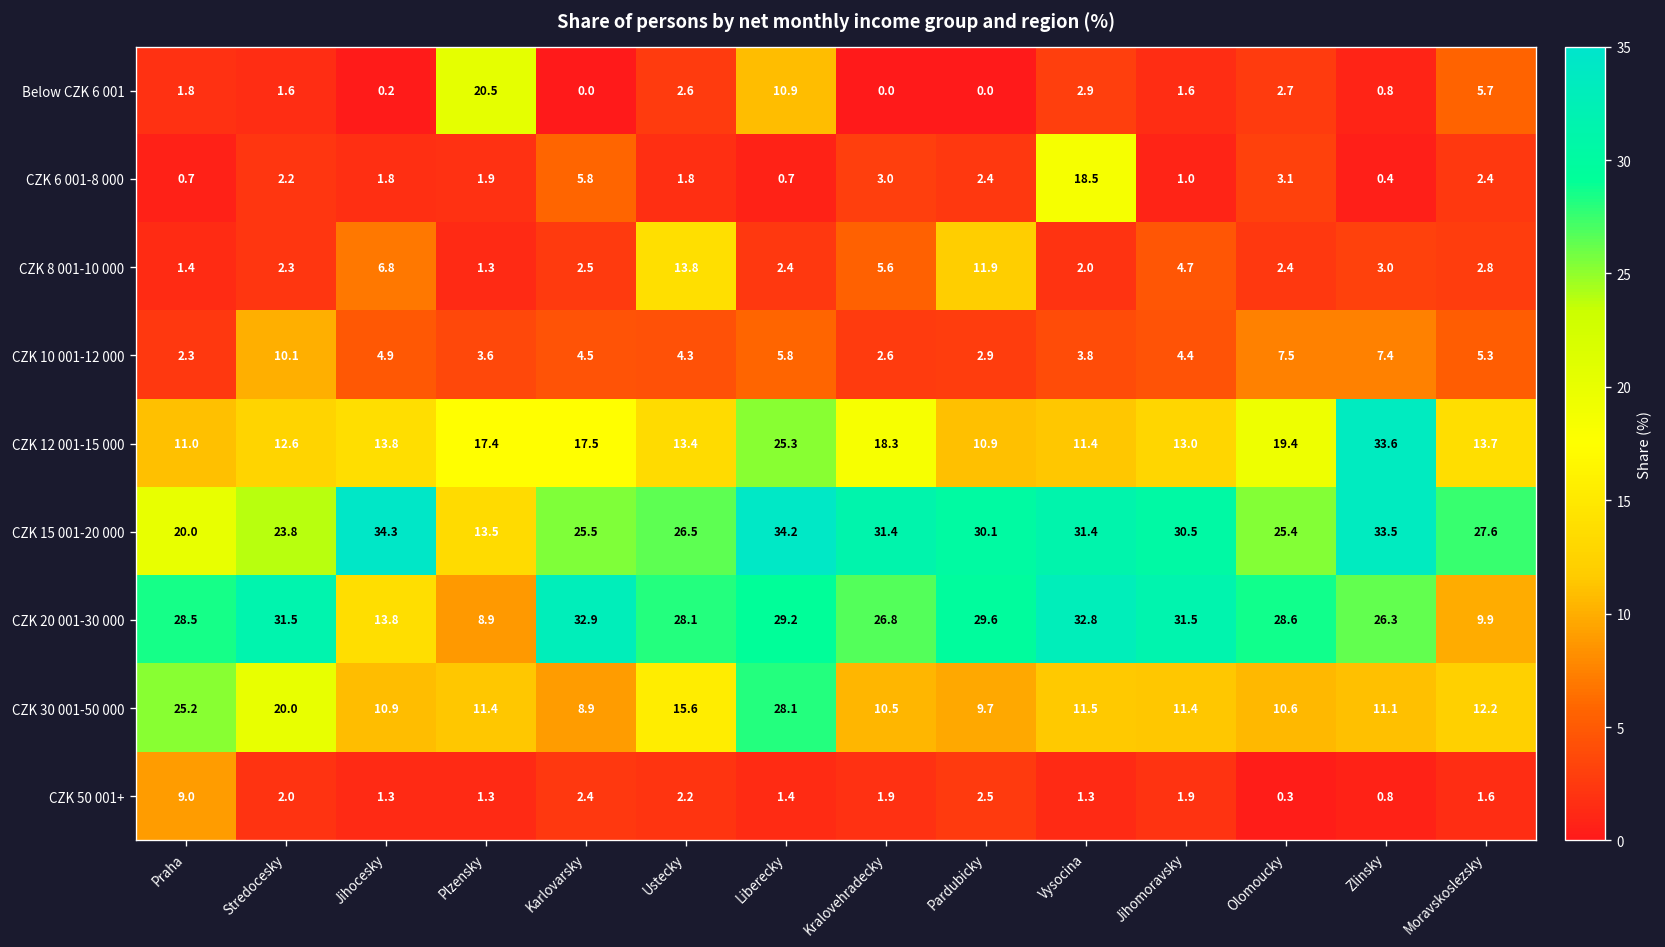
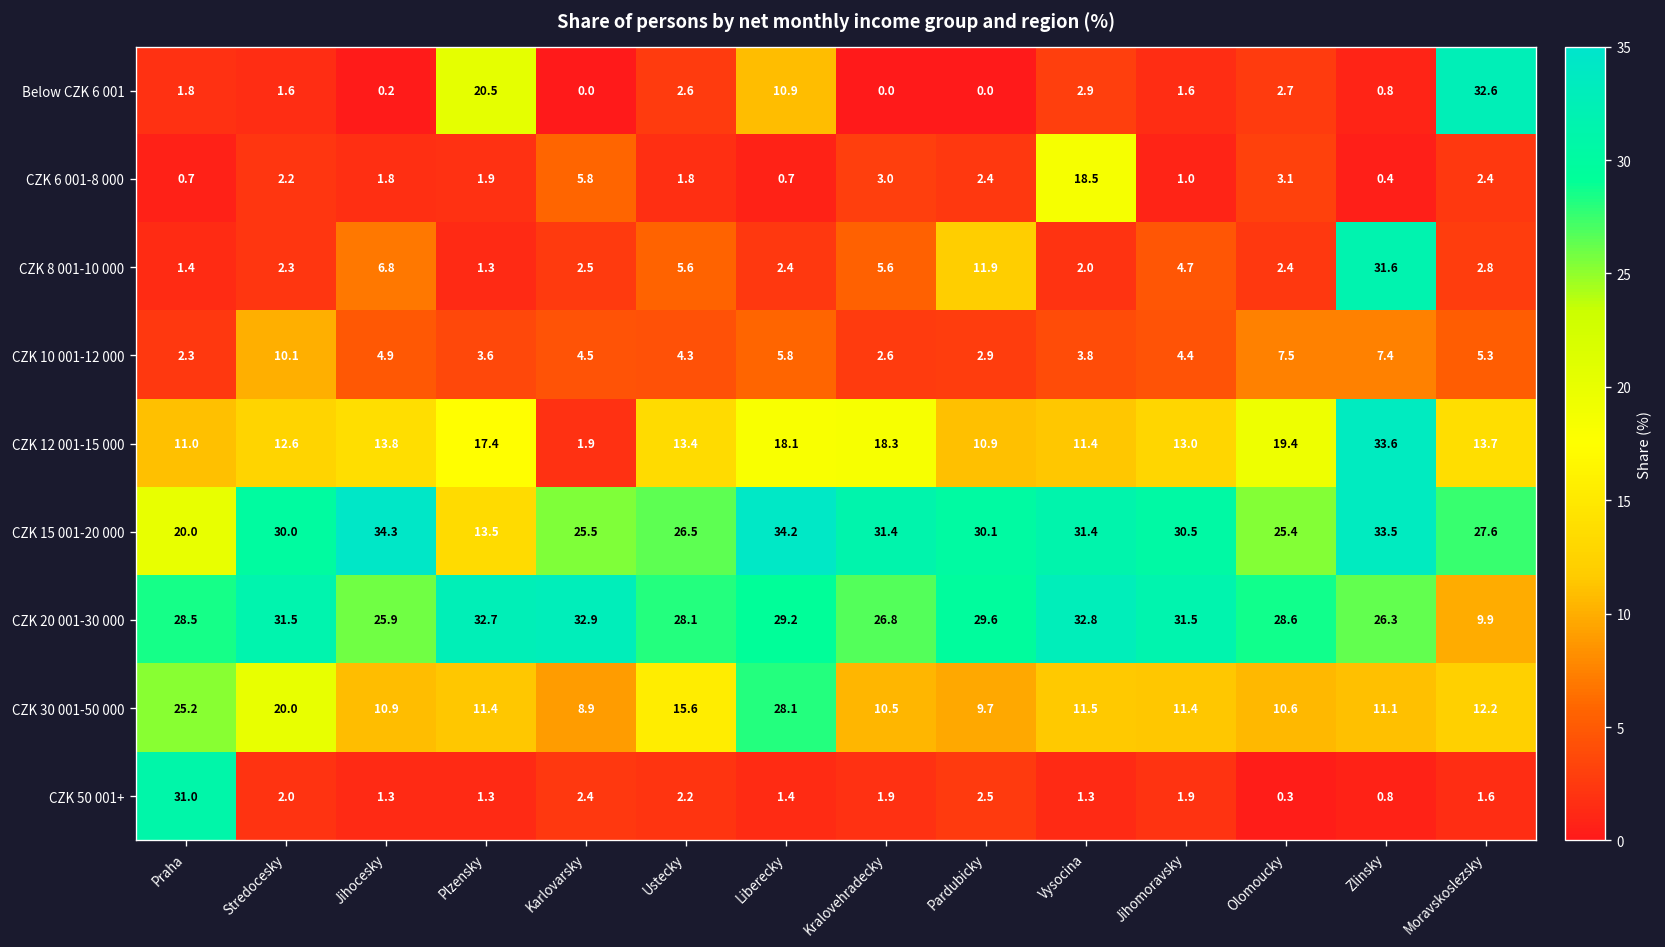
Below CZK 6 001, Moravskoslezsky: 5.7 -> 32.6
CZK 8 001-10 000, Ustecky: 13.8 -> 5.6
CZK 8 001-10 000, Zlinsky: 3.0 -> 31.6
CZK 12 001-15 000, Karlovarsky: 17.5 -> 1.9
CZK 12 001-15 000, Liberecky: 25.3 -> 18.1
CZK 15 001-20 000, Stredocesky: 23.8 -> 30.0
CZK 20 001-30 000, Jihocesky: 13.8 -> 25.9
CZK 20 001-30 000, Plzensky: 8.9 -> 32.7
CZK 50 001+, Praha: 9.0 -> 31.0
